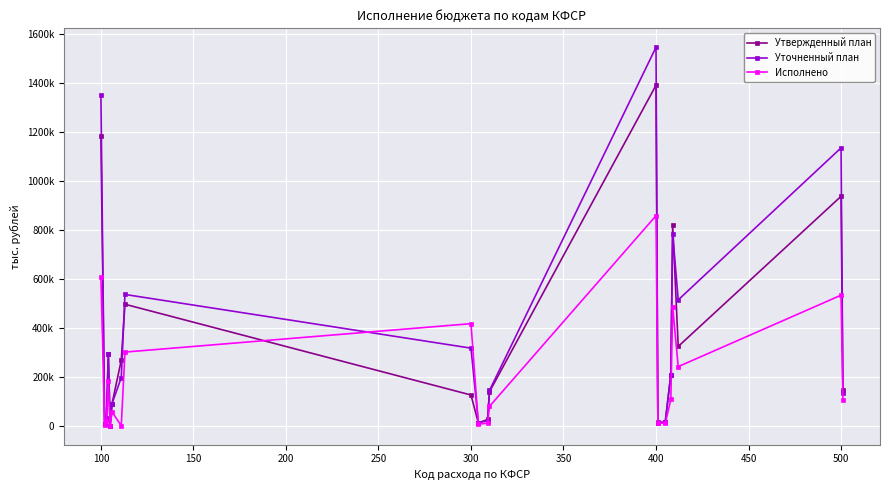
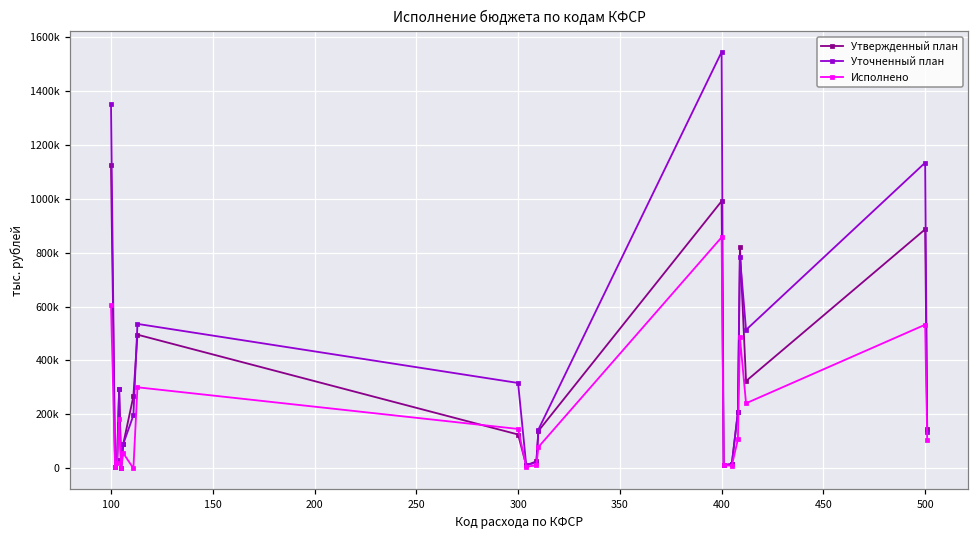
Утвержденный план, 100: 1180000 -> 1120000
Исполнено, 300: 420000 -> 150000
Утвержденный план, 400: 1390000 -> 990000
Утвержденный план, 500: 940000 -> 890000
